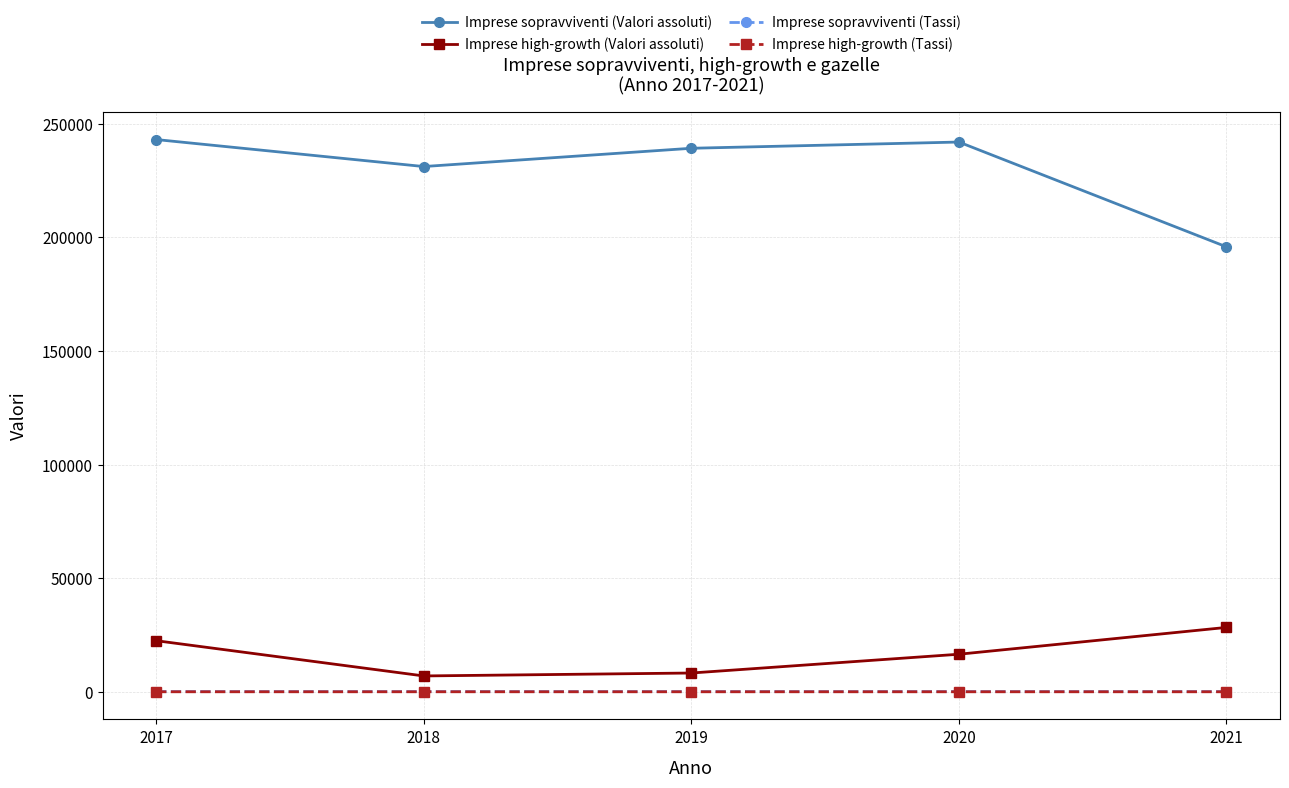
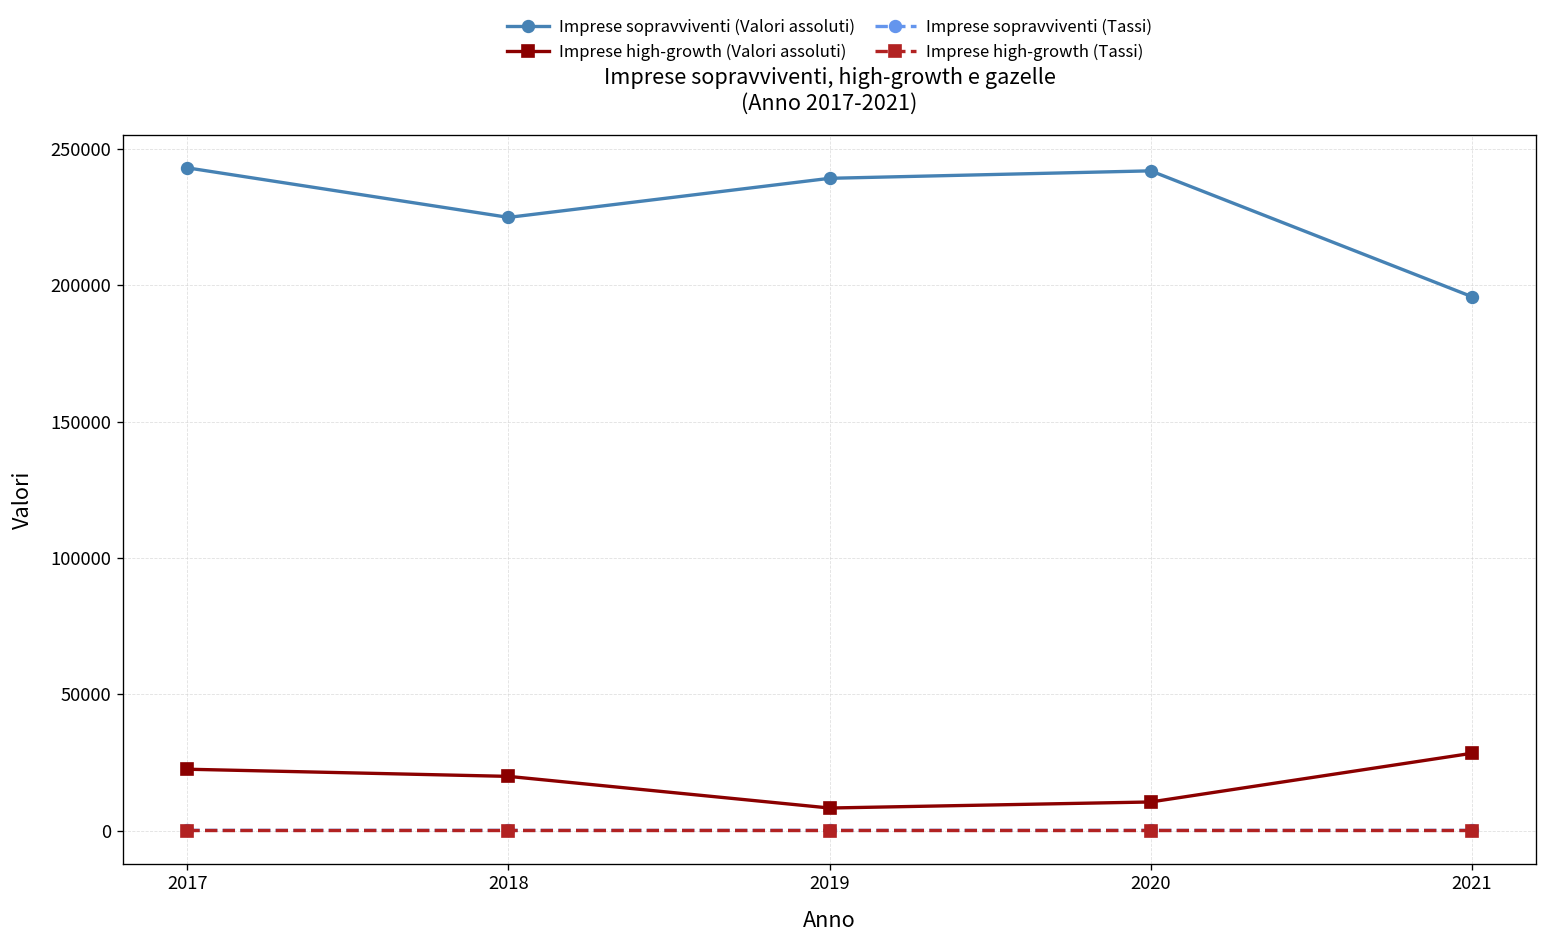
Imprese sopravviventi (Valori assoluti), 2018: 231000 -> 225000
Imprese high-growth (Valori assoluti), 2018: 7000 -> 20000
Imprese high-growth (Valori assoluti), 2020: 17000 -> 10000
